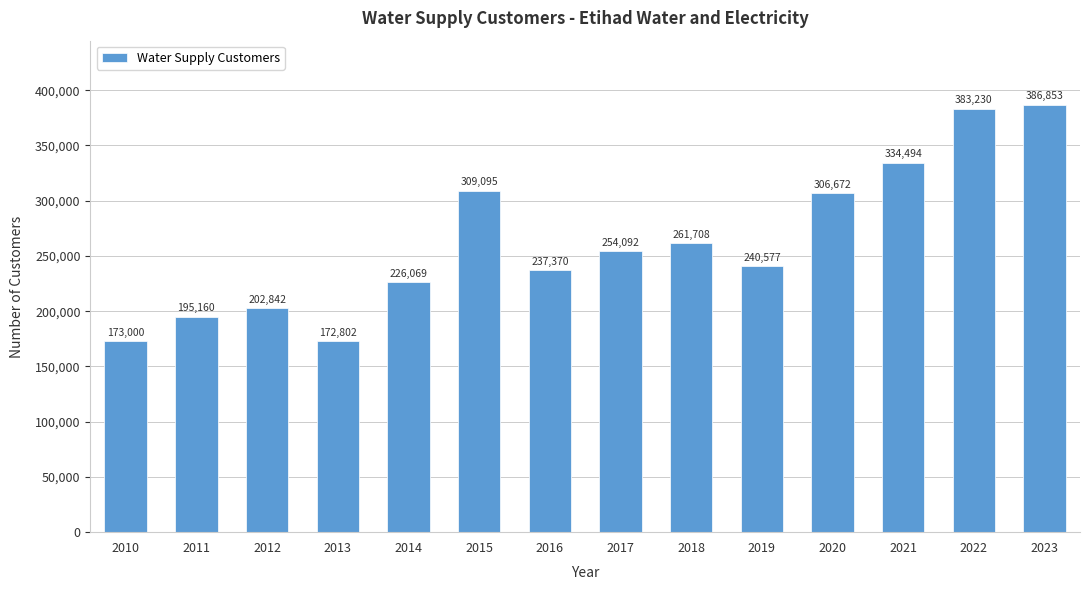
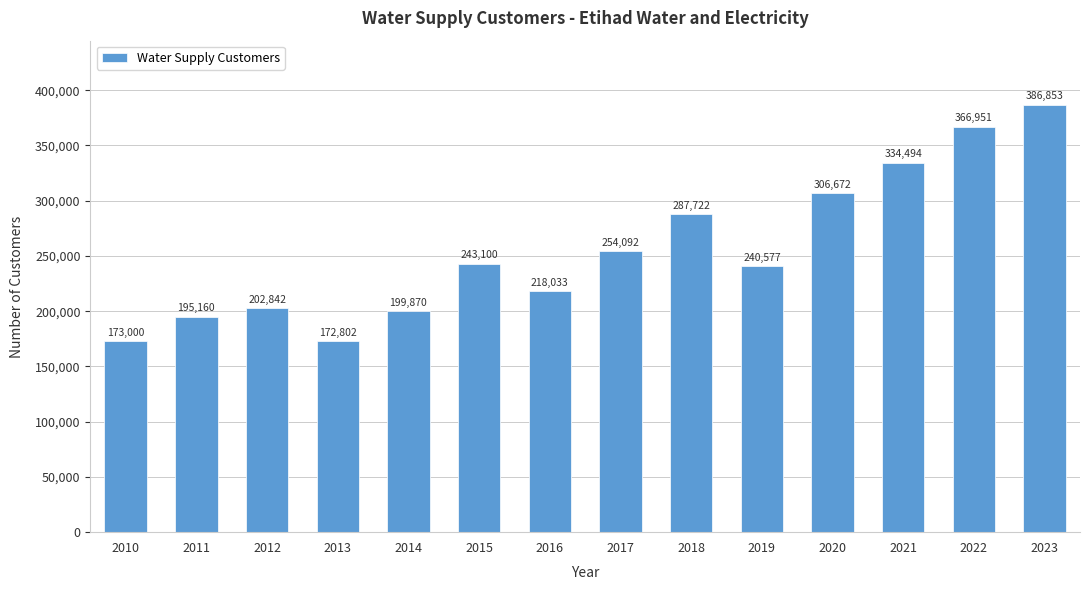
2014: 226,069 -> 199,870
2015: 309,095 -> 243,100
2016: 237,370 -> 218,033
2018: 261,708 -> 287,722
2022: 383,230 -> 366,951
